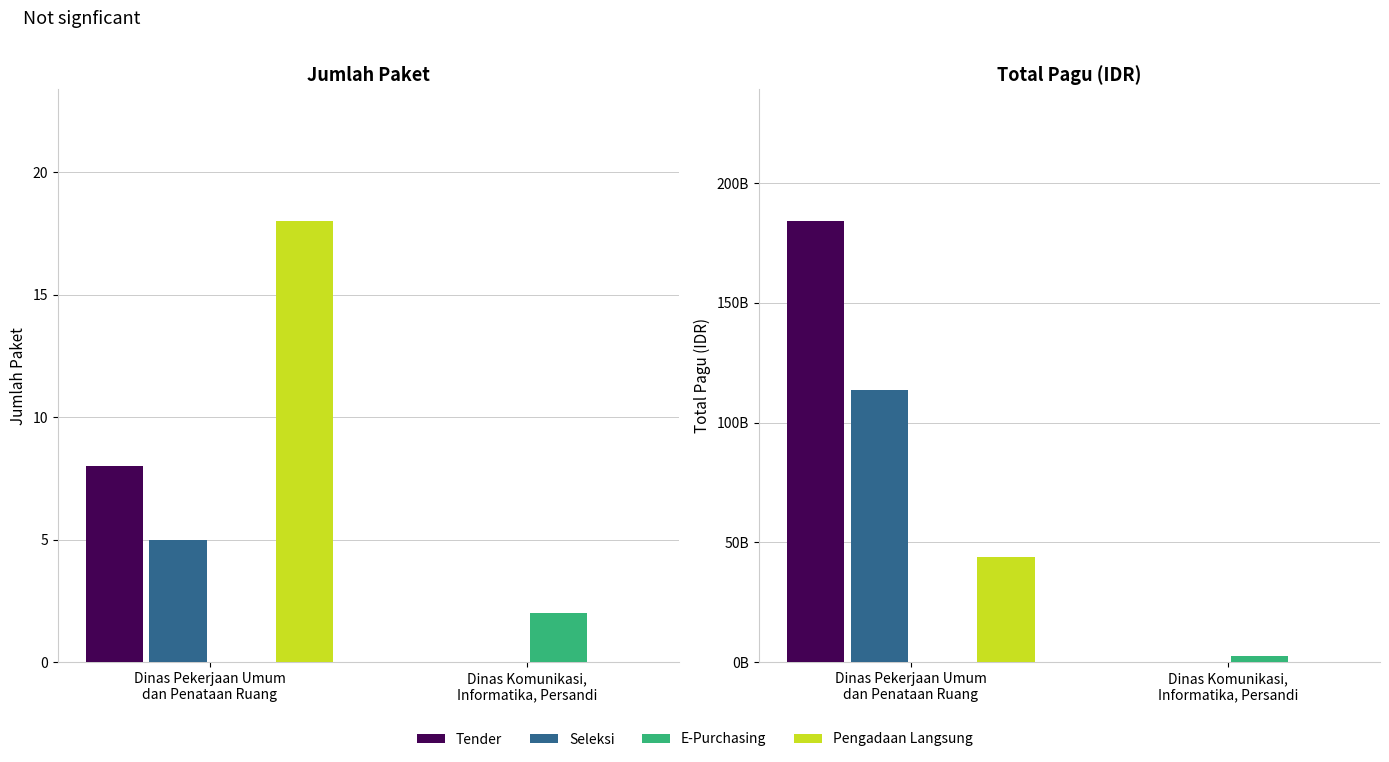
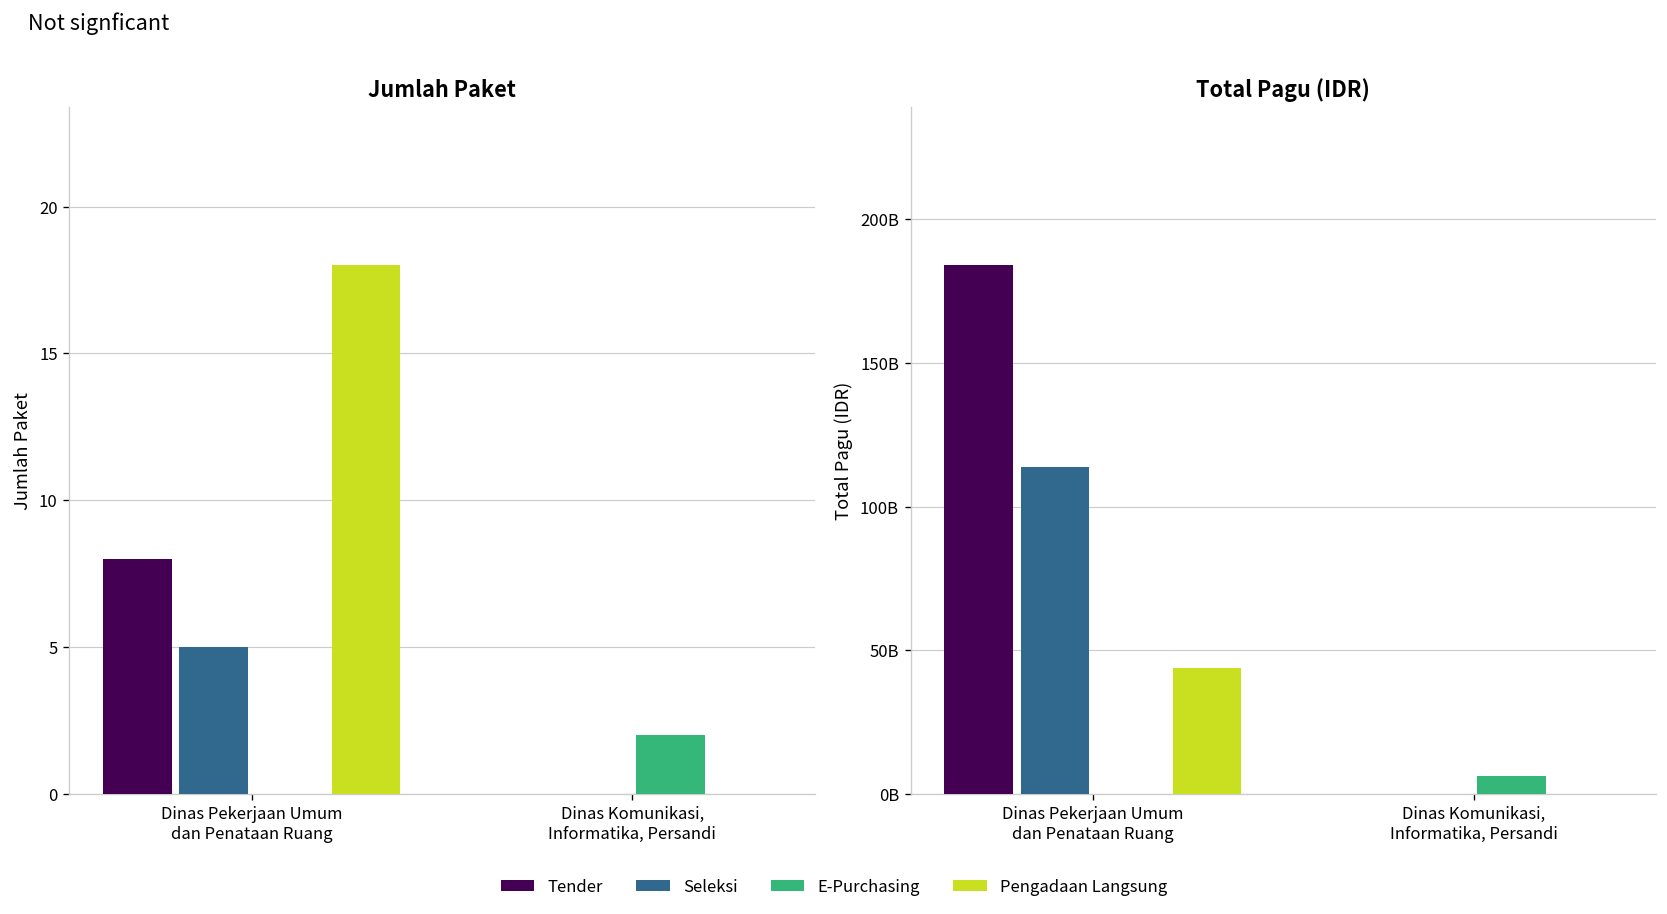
Total Pagu (IDR), E-Purchasing, Dinas Komunikasi, Informatika, Persandi: 2000000000 -> 6000000000
